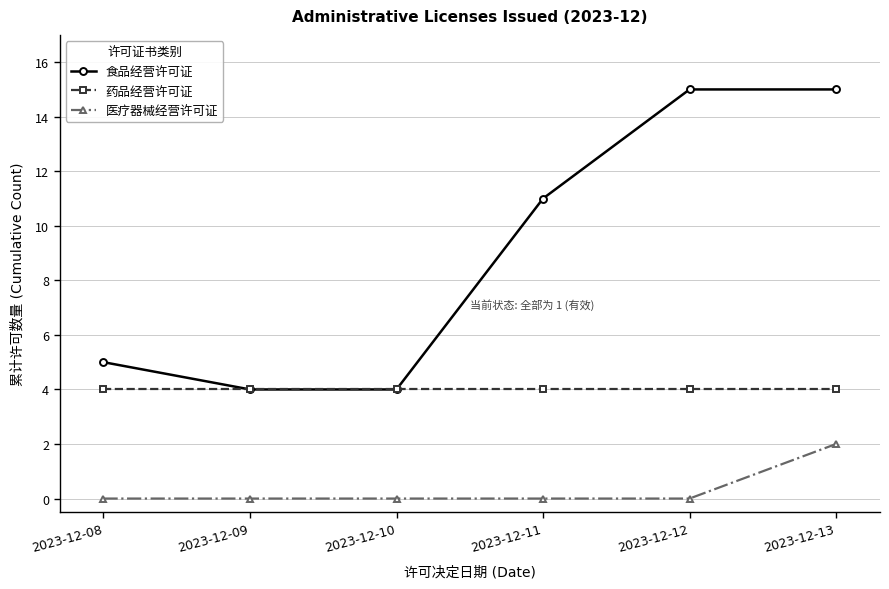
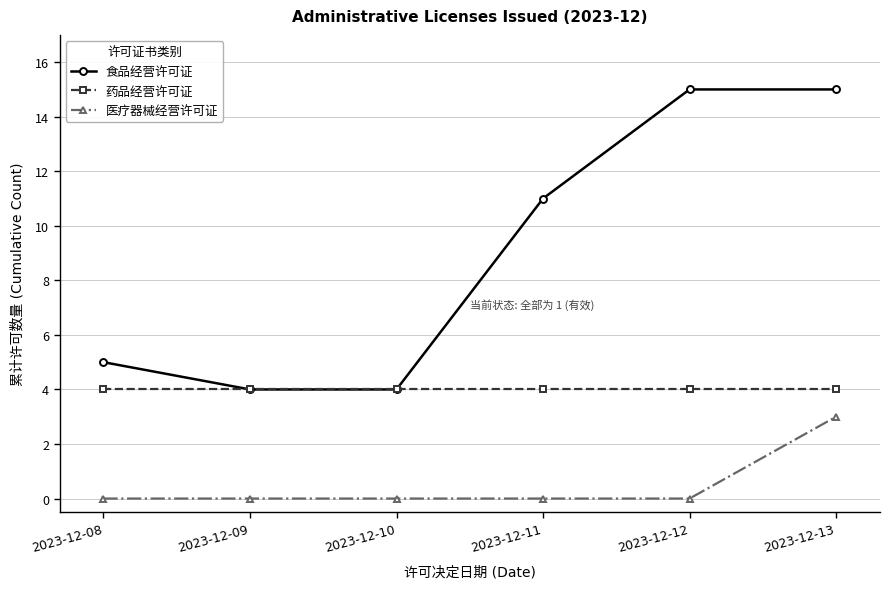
医疗器械经营许可证, 2023-12-13: 2 -> 3
